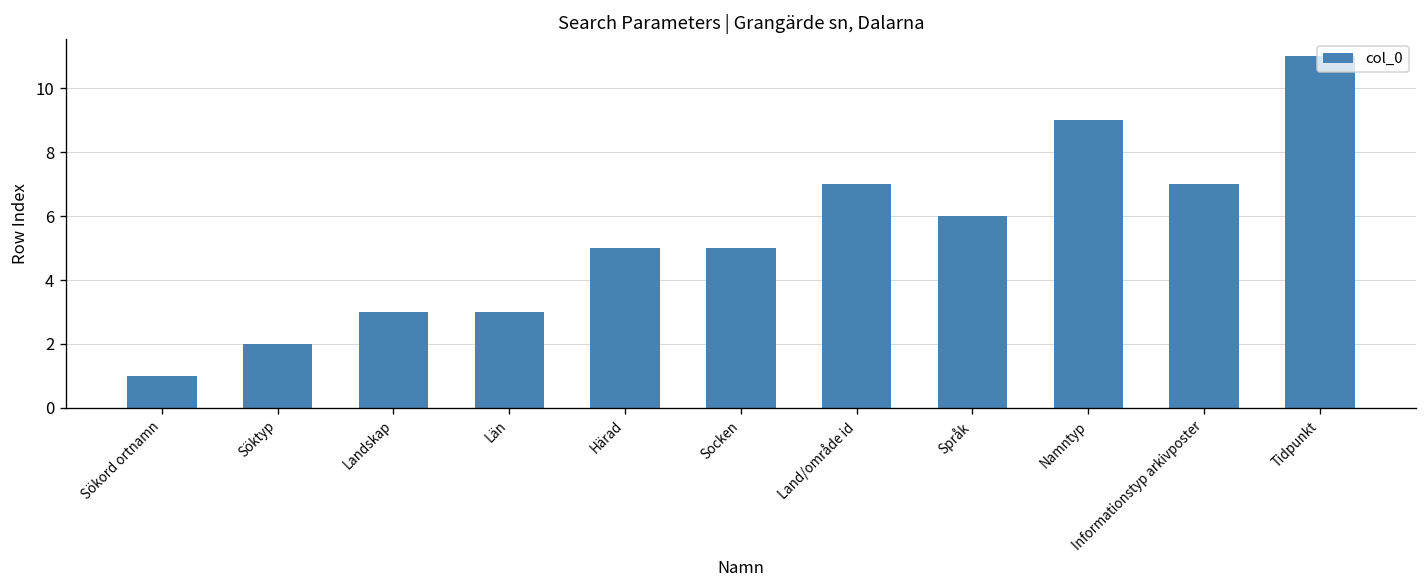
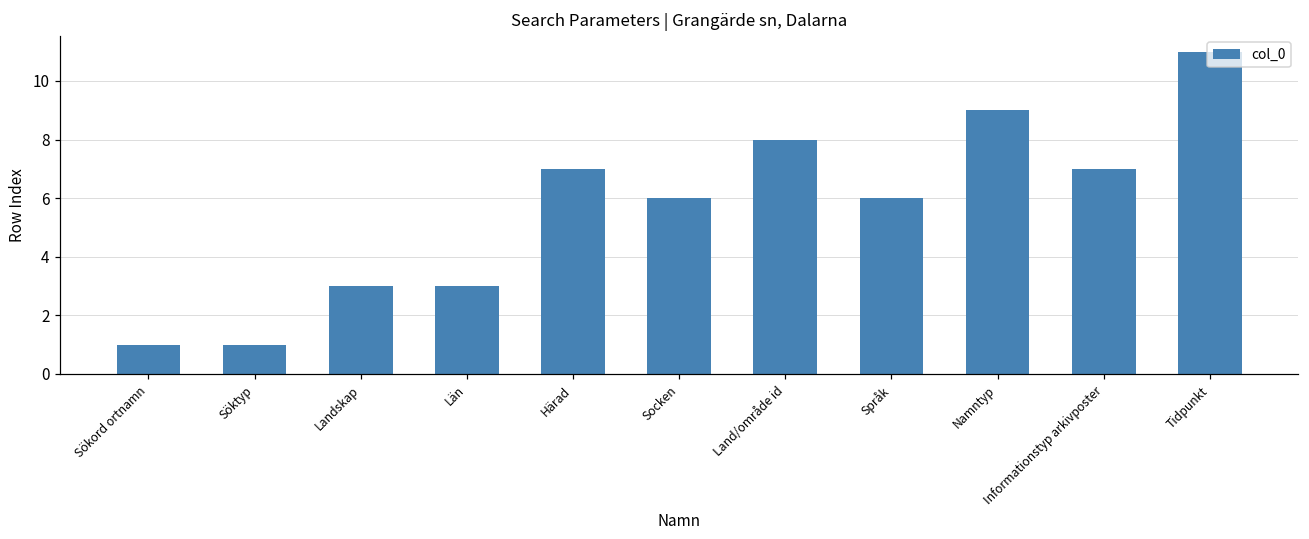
Söktyp: 2 -> 1
Härad: 5 -> 7
Socken: 5 -> 6
Land/område id: 7 -> 8
